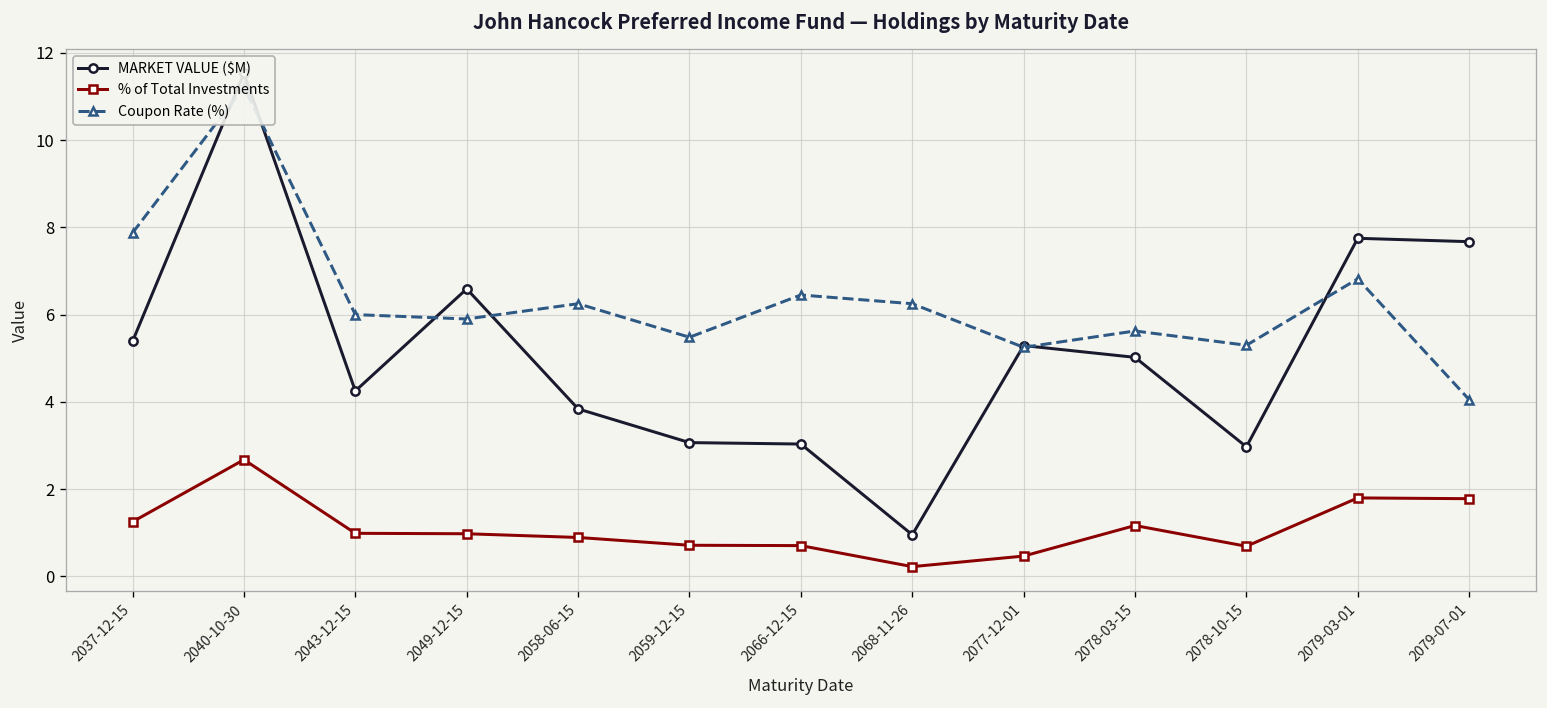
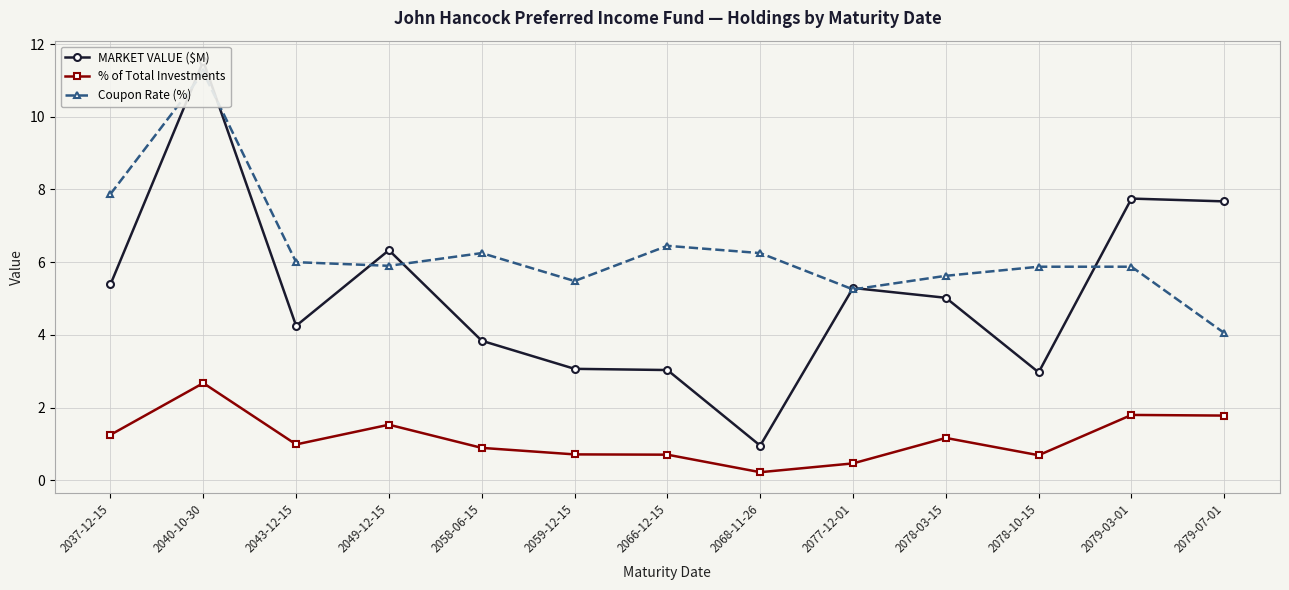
MARKET VALUE ($M), 2049-12-15: 6.6 -> 6.3
% of Total Investments, 2049-12-15: 1.0 -> 1.5
Coupon Rate (%), 2078-10-15: 5.3 -> 5.9
Coupon Rate (%), 2079-03-01: 6.8 -> 5.9
